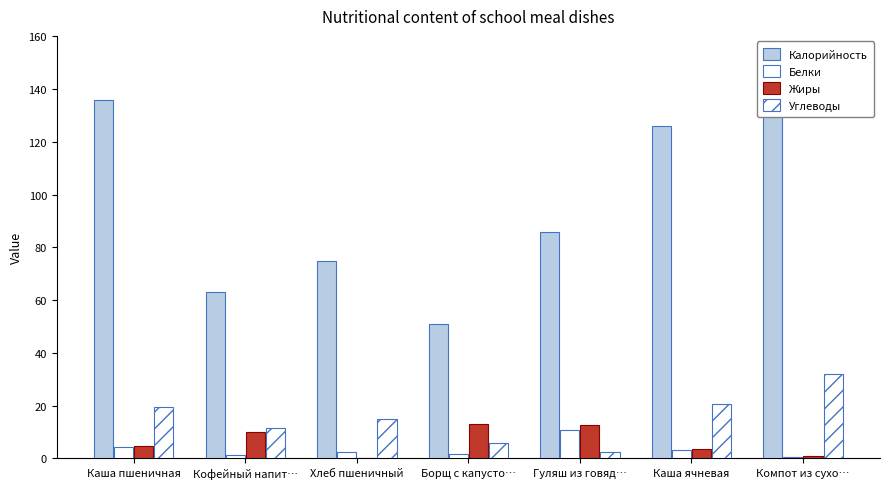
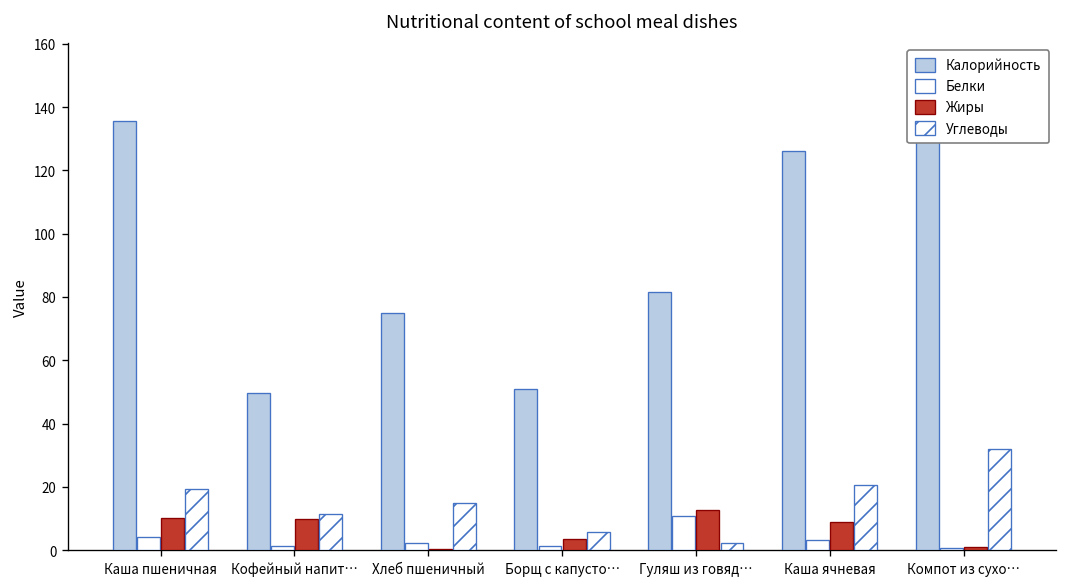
Жиры, Каша пшеничная: 5 -> 10
Калорийность, Кофейный напит…: 63 -> 50
Жиры, Борщ с капусто…: 13 -> 4
Калорийность, Гуляш из говяд…: 86 -> 82
Жиры, Каша ячневая: 3 -> 9
